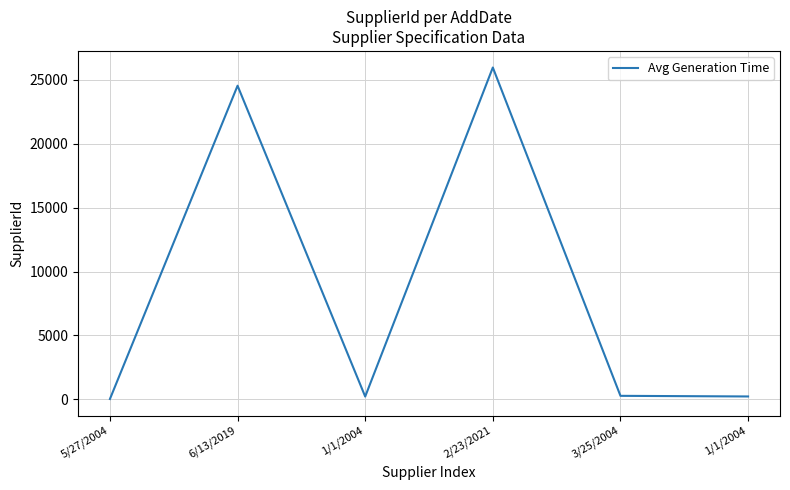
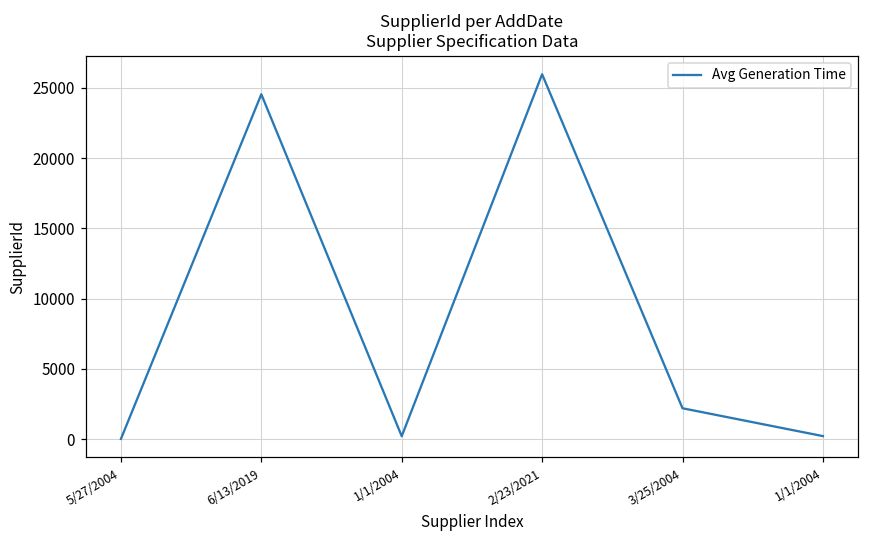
3/25/2004: 300 -> 2200
